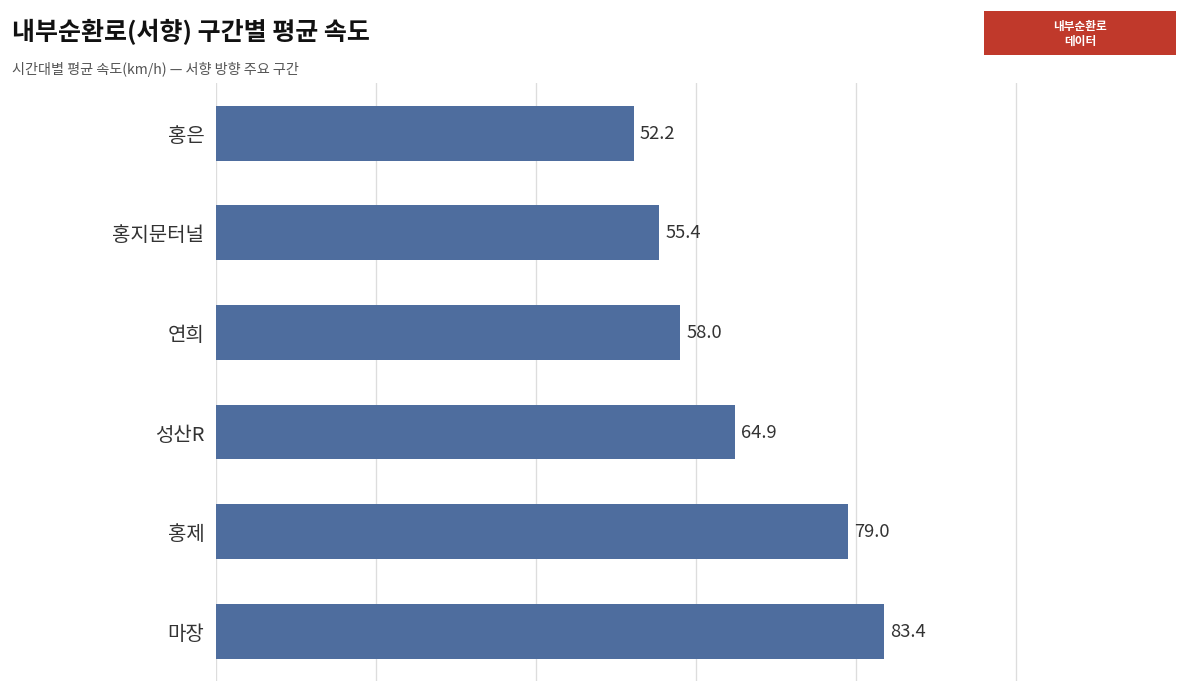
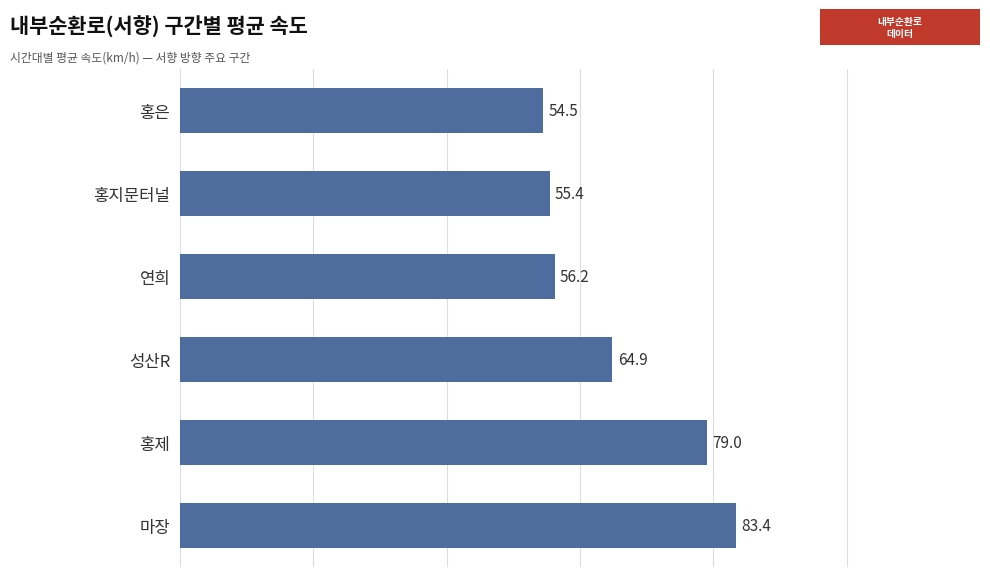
홍은: 52.2 -> 54.5
연희: 58.0 -> 56.2
